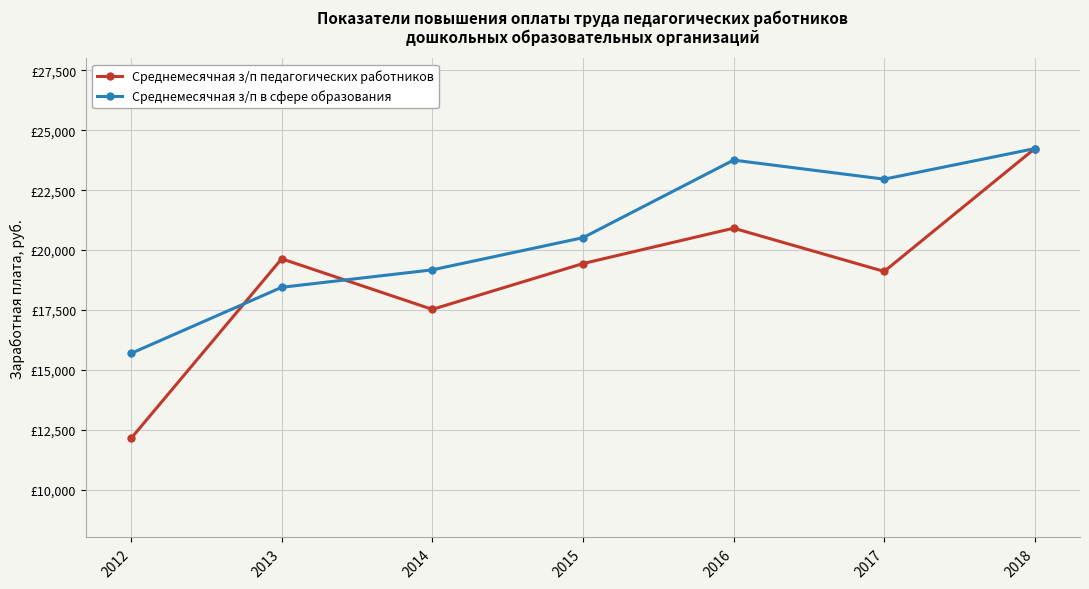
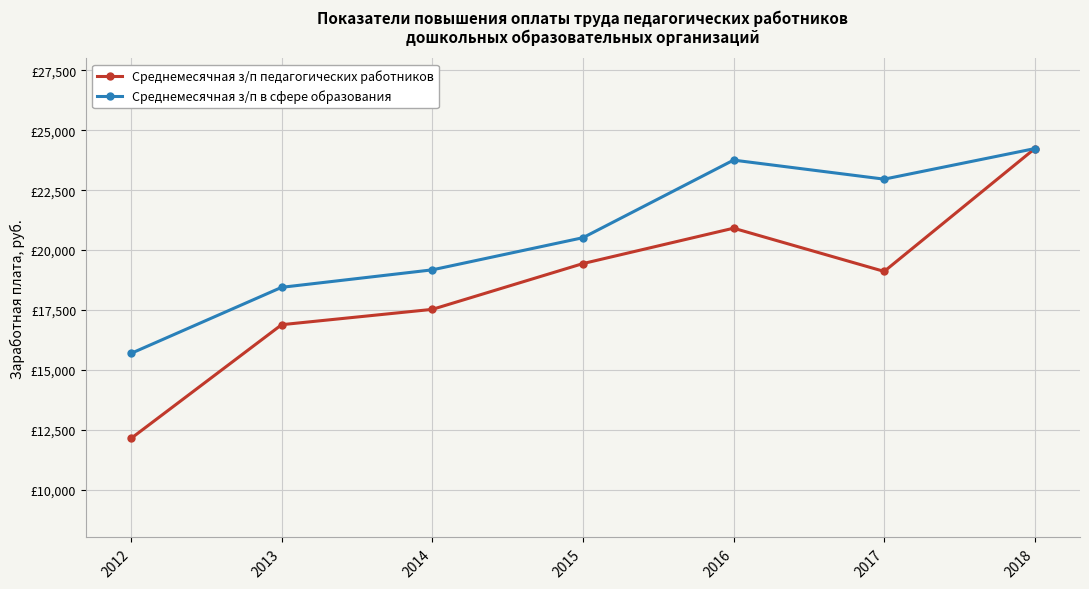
Среднемесячная з/п педагогических работников, 2013: £19,600 -> £16,900
